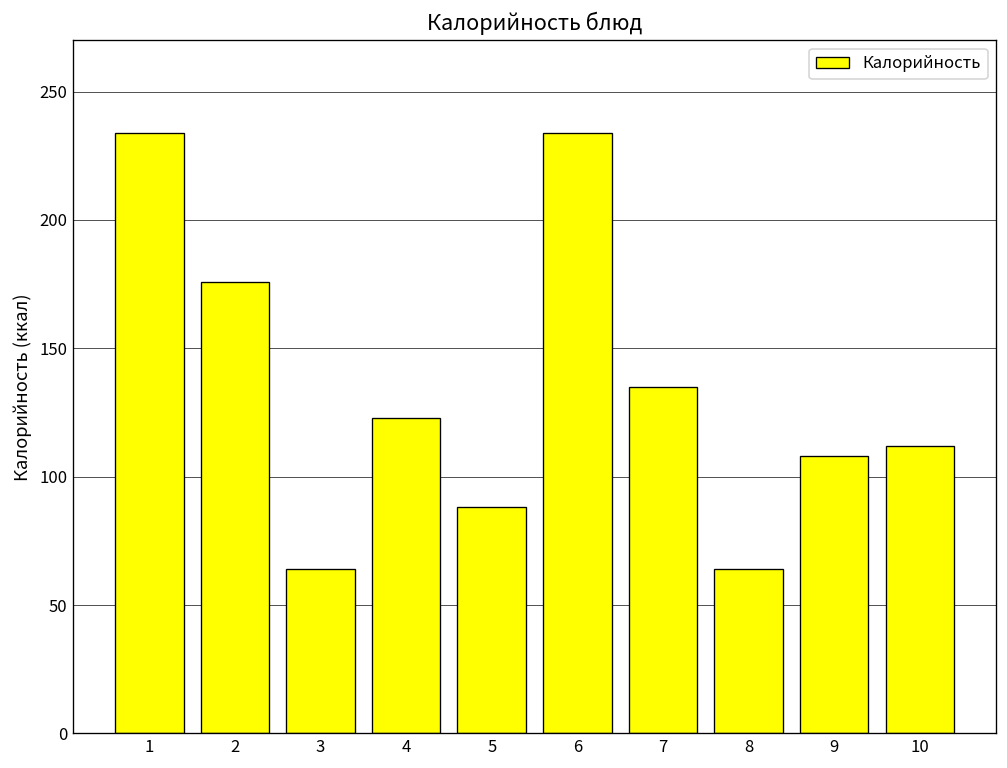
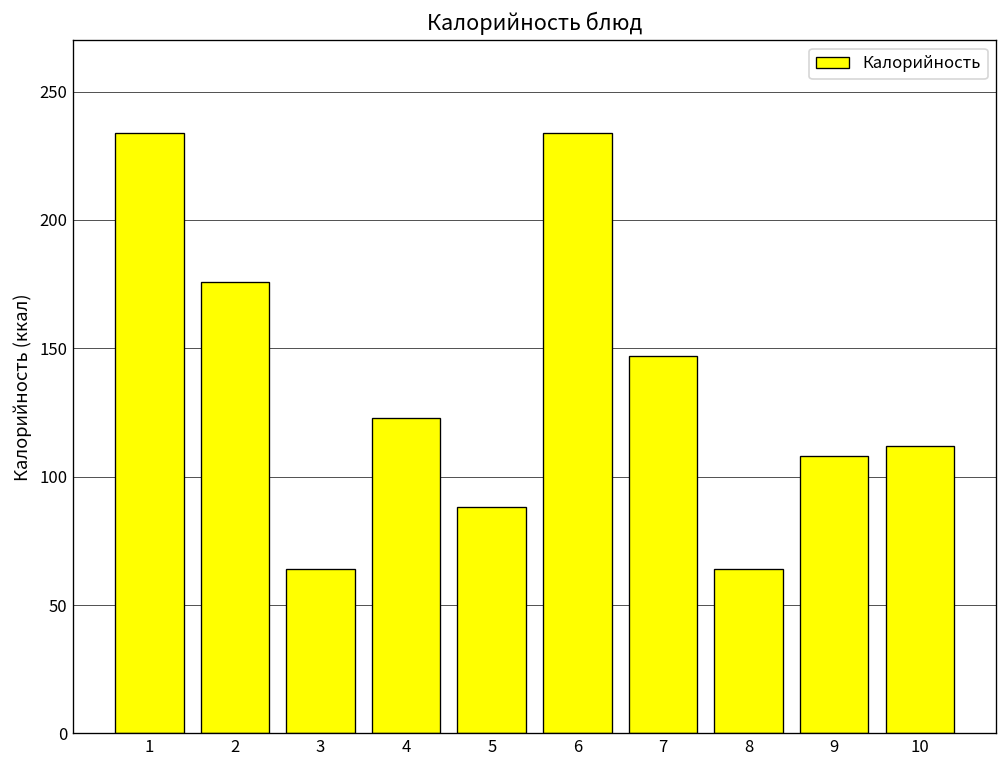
7: 135 -> 147
